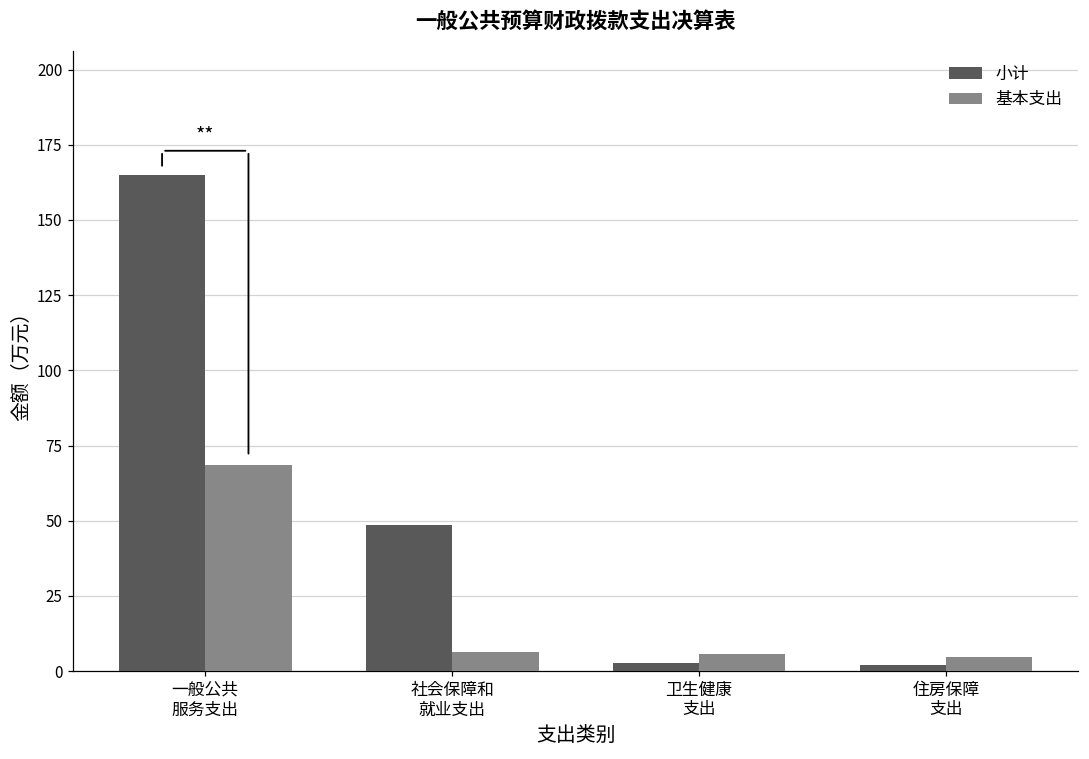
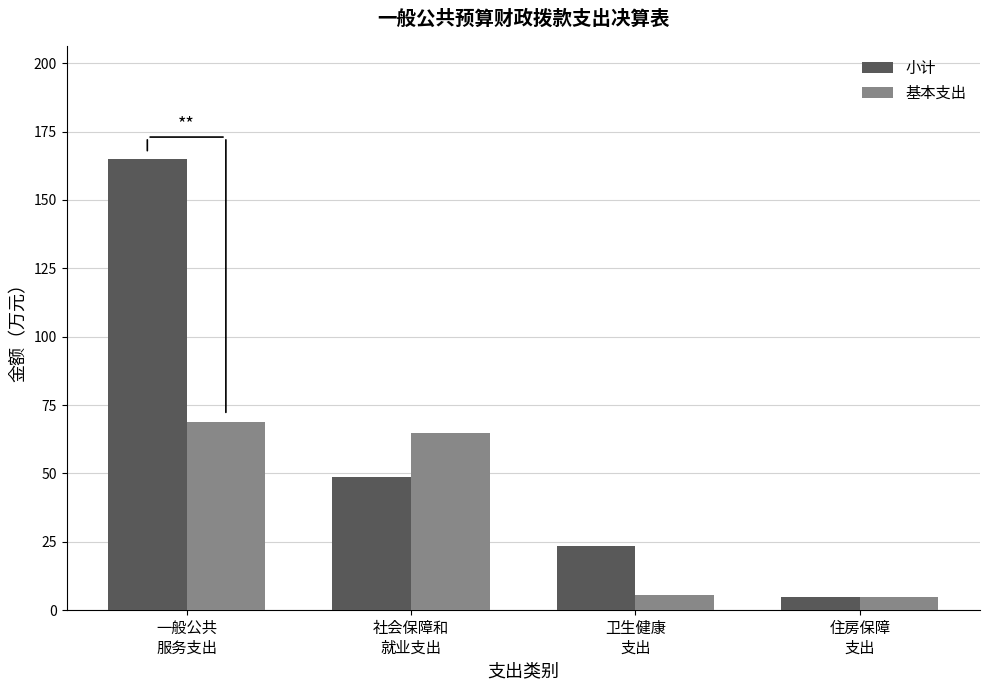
基本支出, 社会保障和 就业支出: 6 -> 65
小计, 卫生健康 支出: 3 -> 24
小计, 住房保障 支出: 2 -> 5
